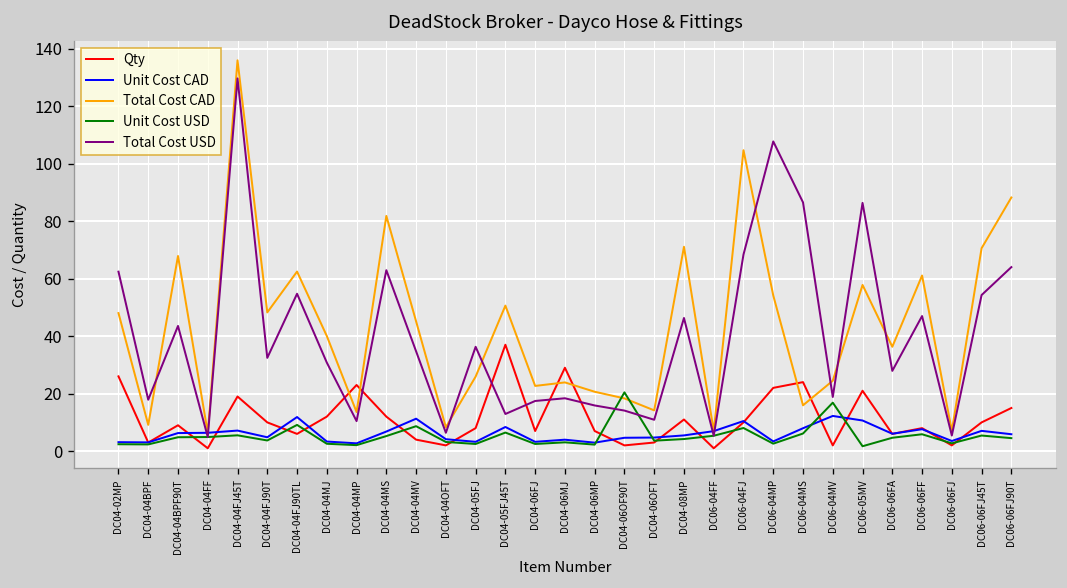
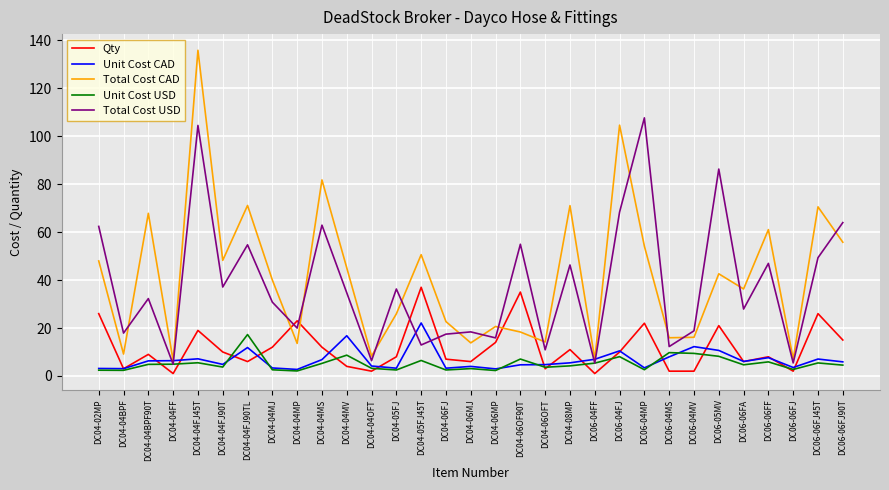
Total Cost USD, DC04-04BPF90T: 44 -> 32
Total Cost USD, DC04-04FJ45T: 130 -> 105
Total Cost USD, DC04-04FJ90T: 32 -> 37
Total Cost CAD, DC04-04FJ90TL: 62 -> 71
Unit Cost USD, DC04-04FJ90TL: 9 -> 17
Total Cost USD, DC04-04MP: 10 -> 20
Unit Cost CAD, DC04-04MV: 11 -> 17
Unit Cost CAD, DC04-05FJ45T: 8 -> 22
Qty, DC04-06MJ: 29 -> 6
Total Cost CAD, DC04-06MJ: 24 -> 14
Qty, DC04-06MP: 7 -> 14
Qty, DC04-06OF90T: 2 -> 35
Unit Cost USD, DC04-06OF90T: 20 -> 7
Total Cost USD, DC04-06OF90T: 14 -> 55
Qty, DC06-04MS: 24 -> 2
Unit Cost USD, DC06-04MS: 6 -> 10
Total Cost USD, DC06-04MS: 86 -> 12
Total Cost CAD, DC06-04MV: 24 -> 16
Unit Cost USD, DC06-04MV: 17 -> 9
Total Cost CAD, DC06-05MV: 58 -> 43
Unit Cost USD, DC06-05MV: 2 -> 8
Qty, DC06-06FJ45T: 10 -> 26
Total Cost USD, DC06-06FJ45T: 54 -> 49
Total Cost CAD, DC06-06FJ90T: 88 -> 56
